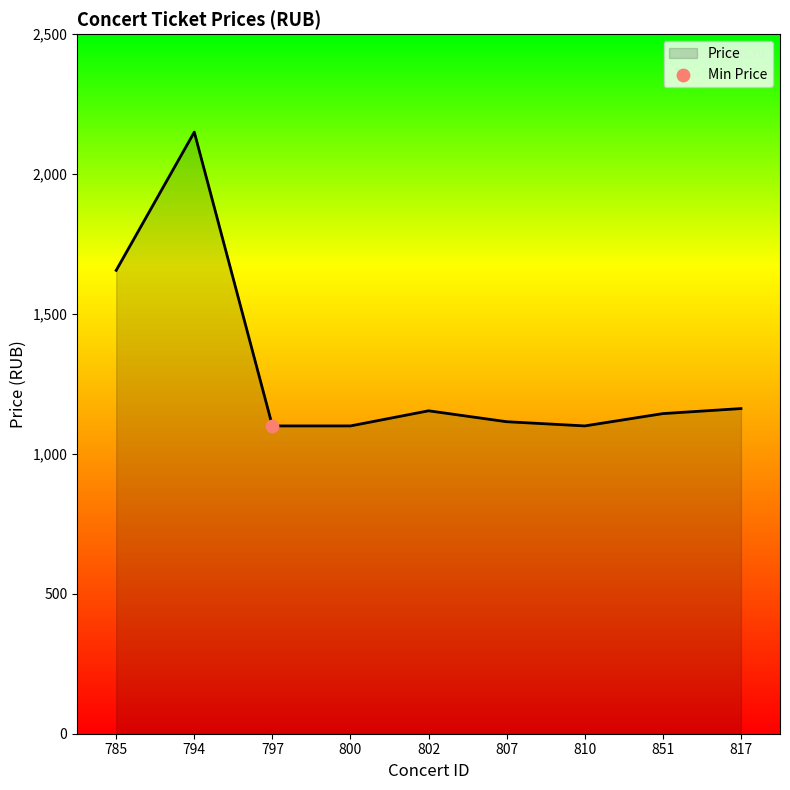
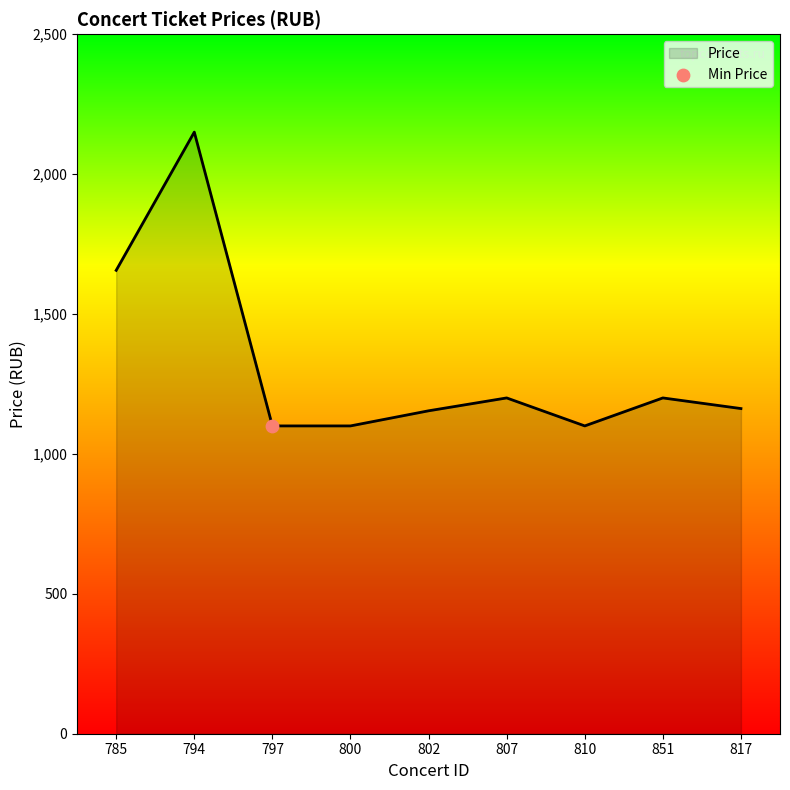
Price, 807: 1,120 -> 1,200
Price, 851: 1,140 -> 1,200
